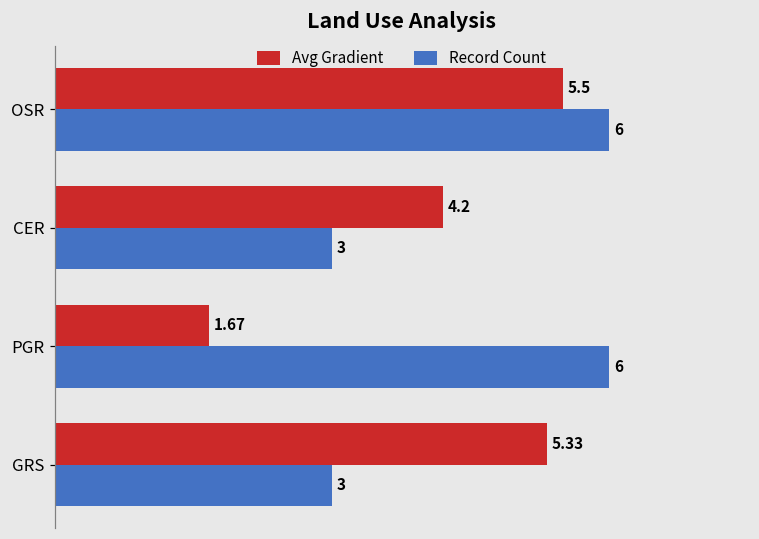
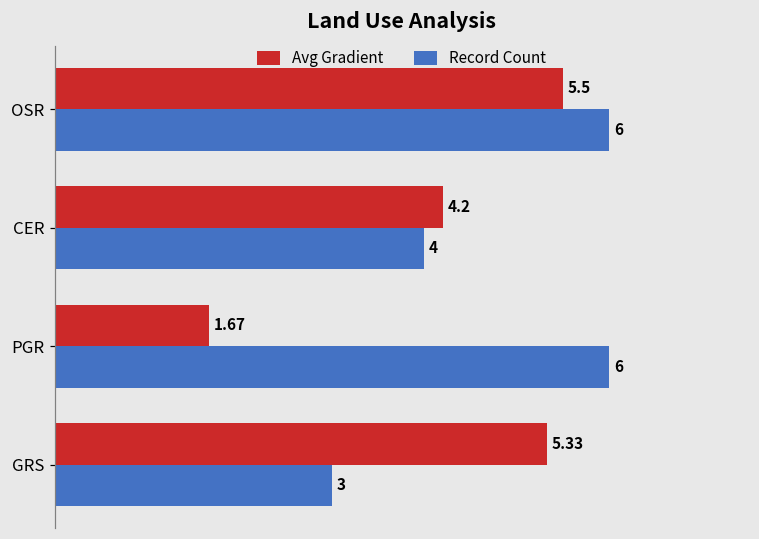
Record Count, CER: 3 -> 4
